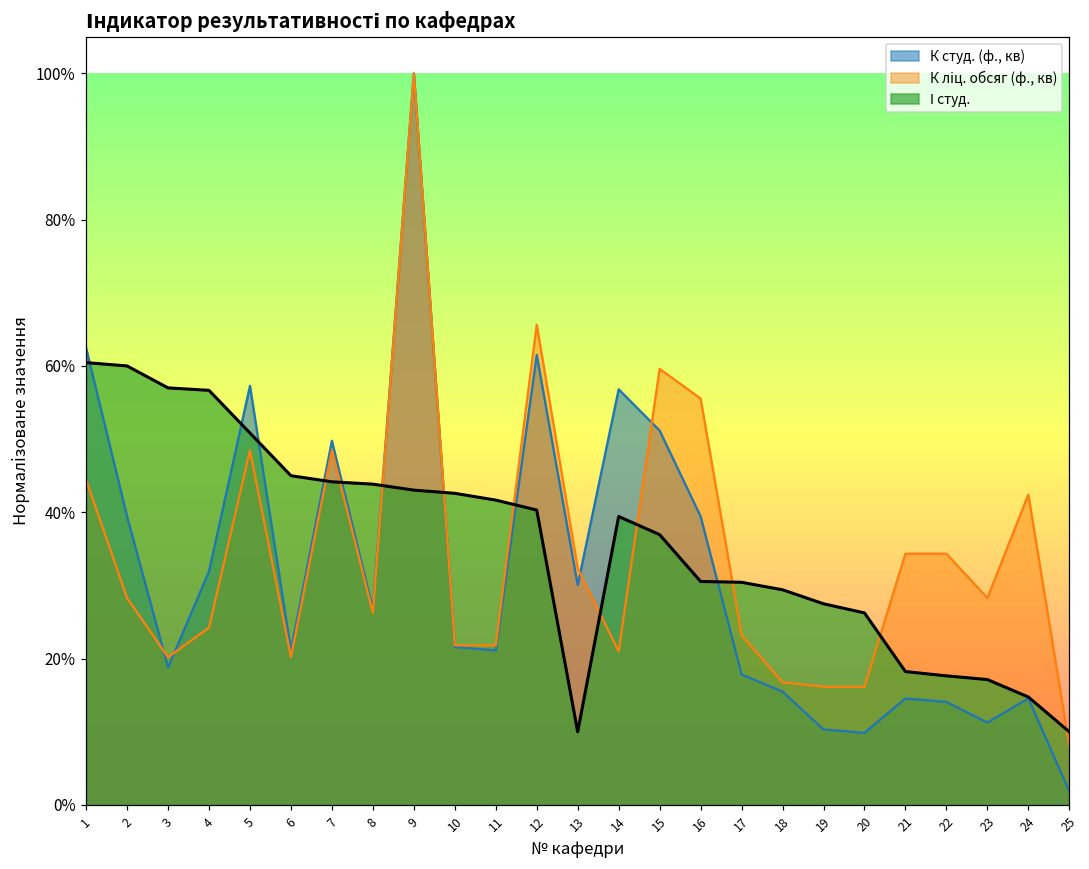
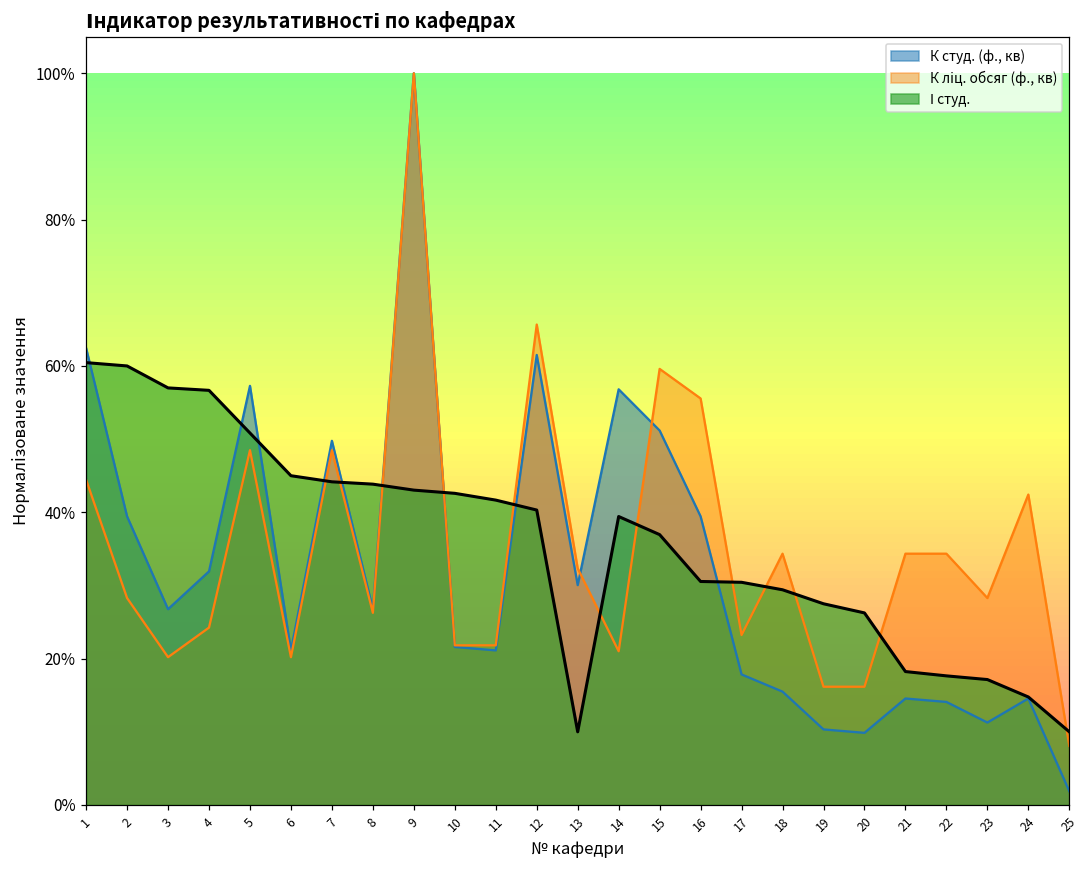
К студ. (ф., кв), 3: 19% -> 27%
К ліц. обсяг (ф., кв), 18: 17% -> 34%
